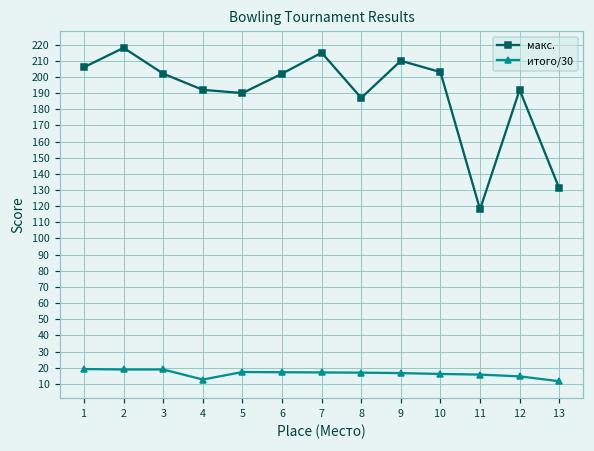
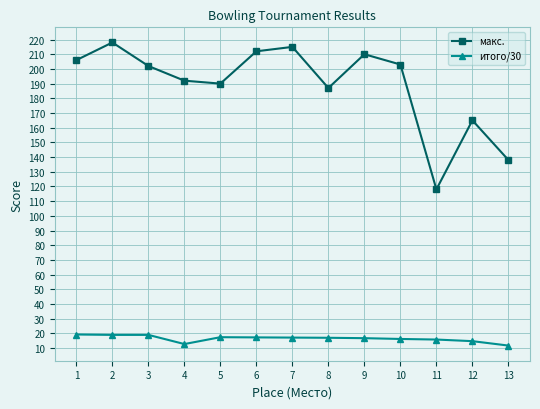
макс., 6: 202 -> 212
макс., 12: 192 -> 165
макс., 13: 131 -> 138
